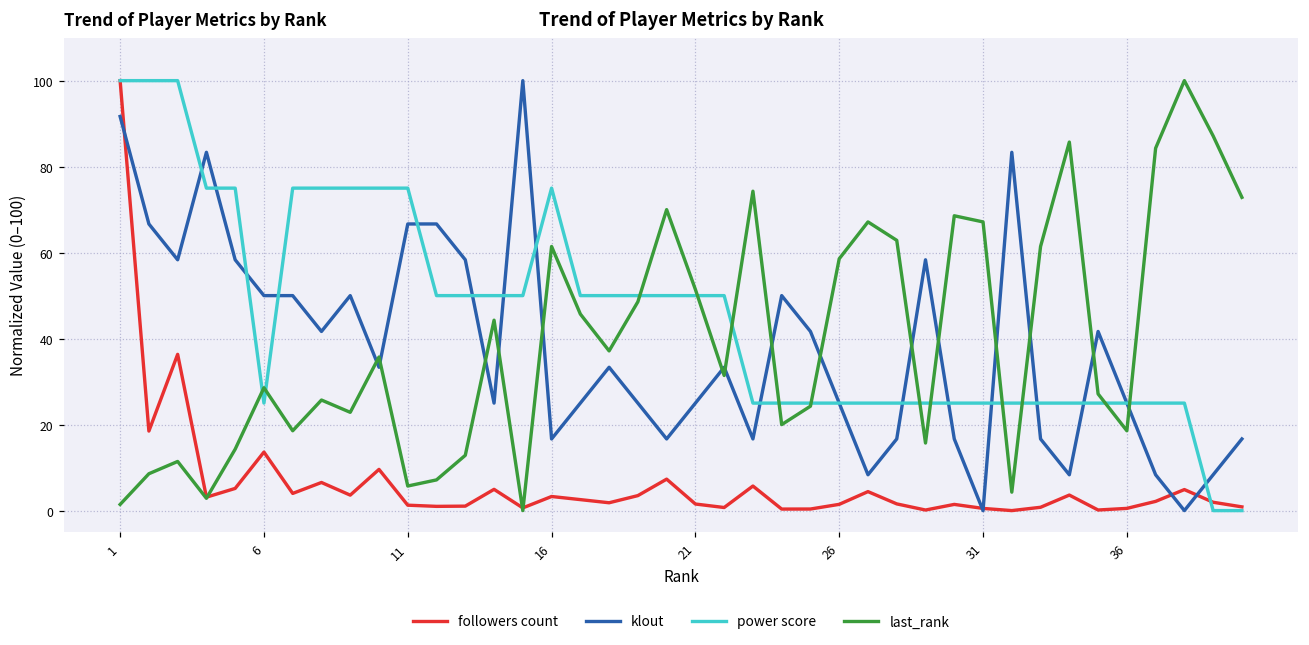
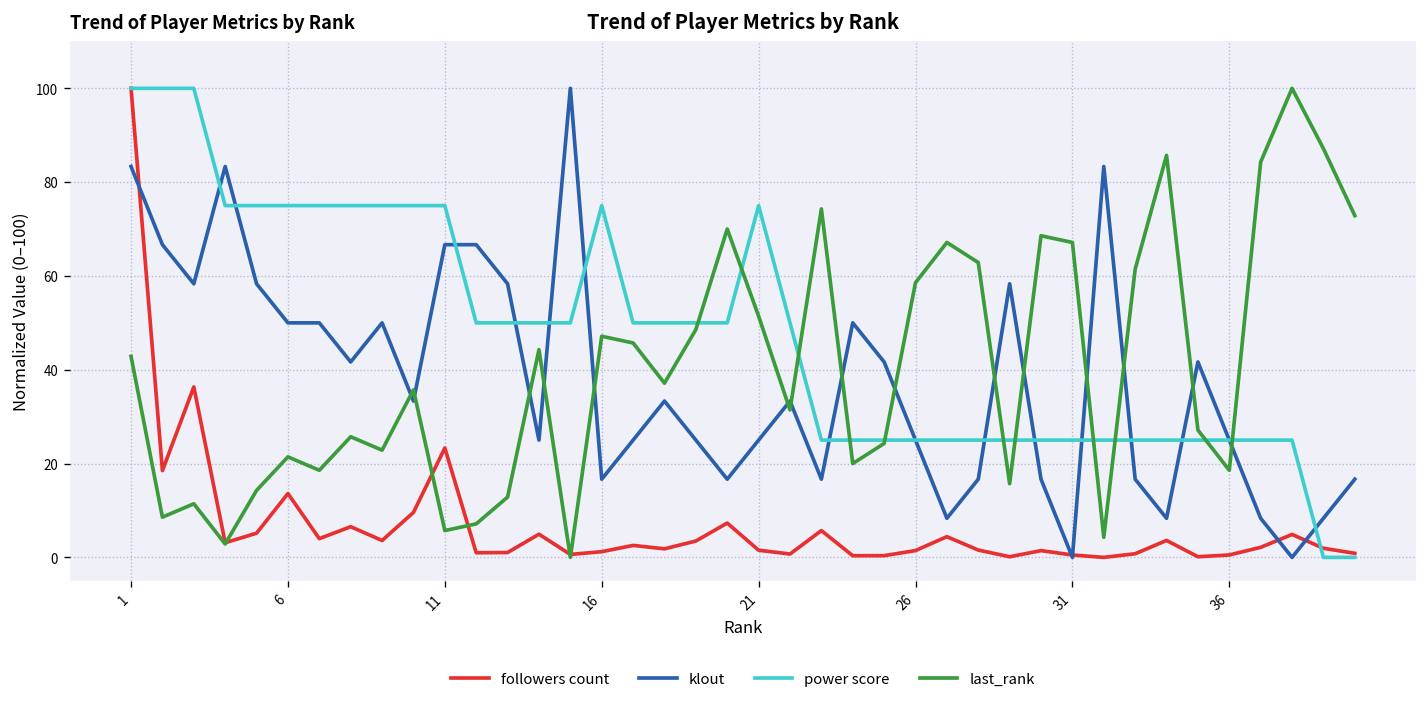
klout, 1: 92 -> 83
last_rank, 1: 1 -> 43
power score, 6: 25 -> 75
last_rank, 6: 29 -> 21
followers count, 11: 1 -> 23
followers count, 16: 3 -> 1
last_rank, 16: 61 -> 47
power score, 21: 50 -> 75
